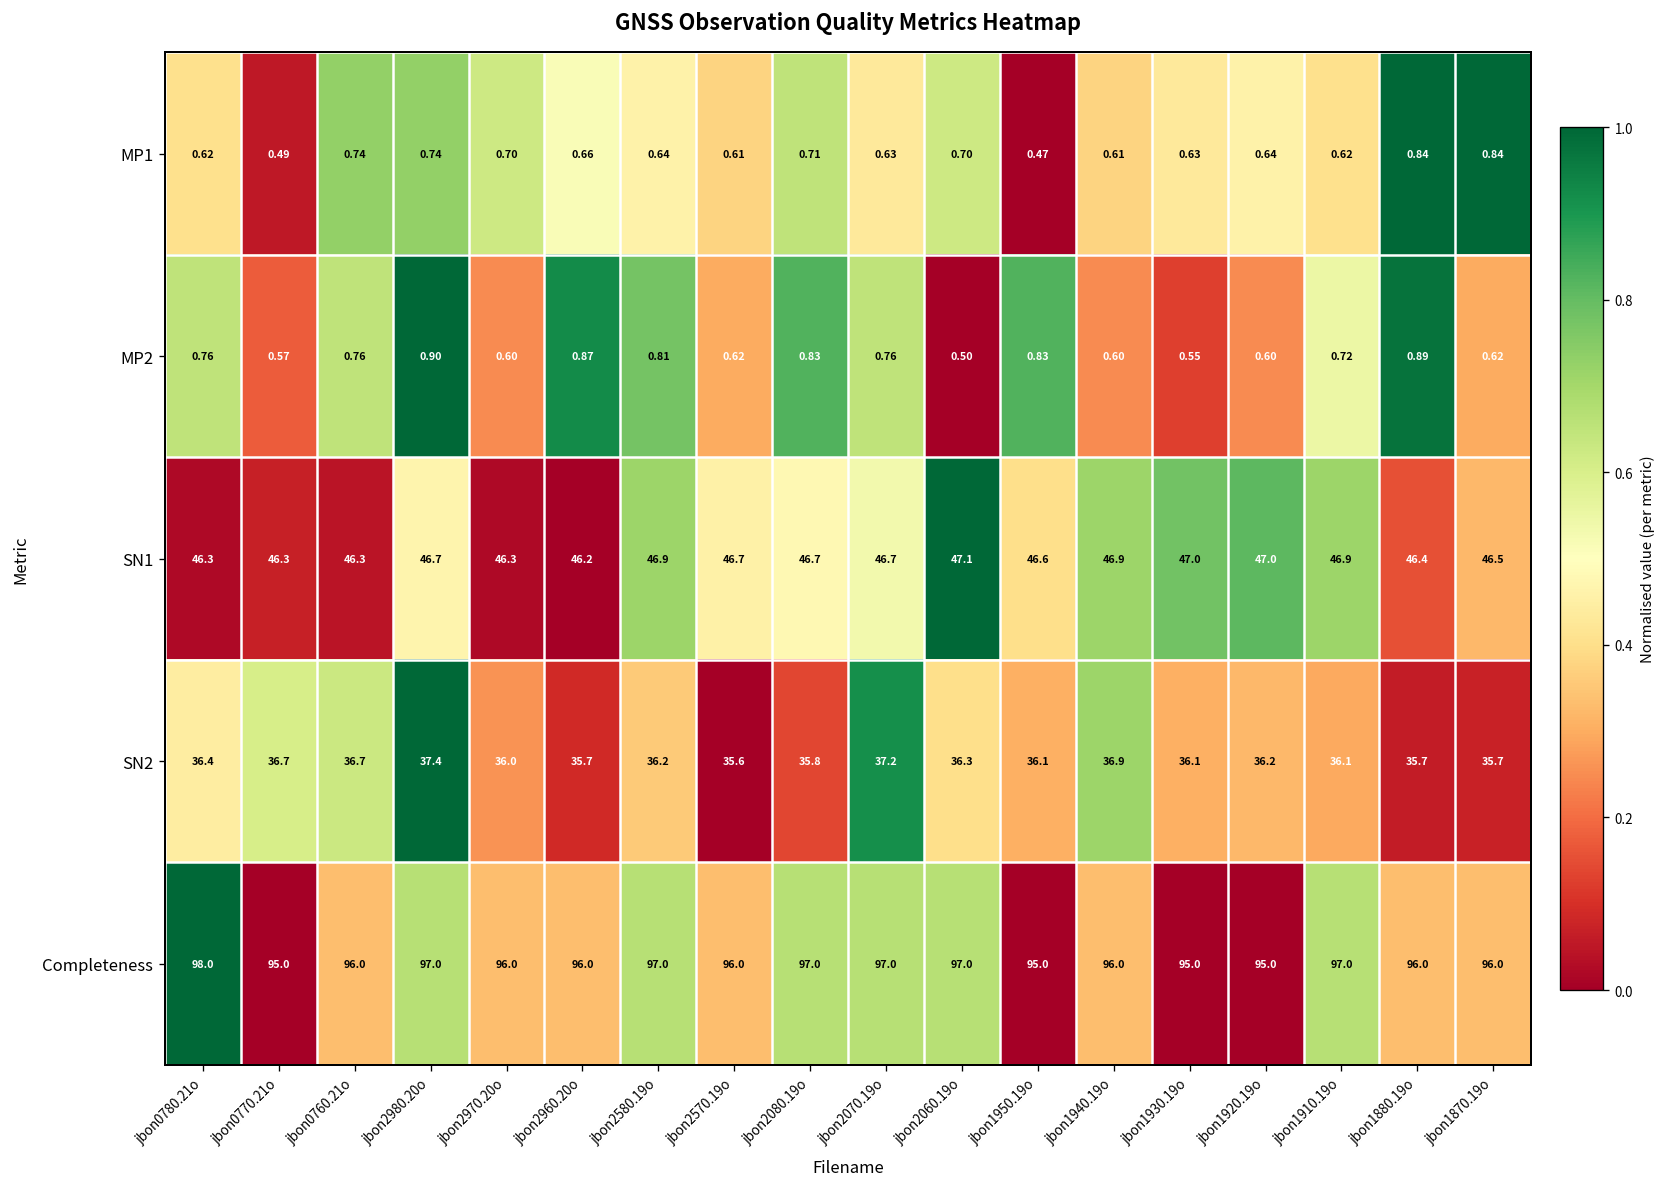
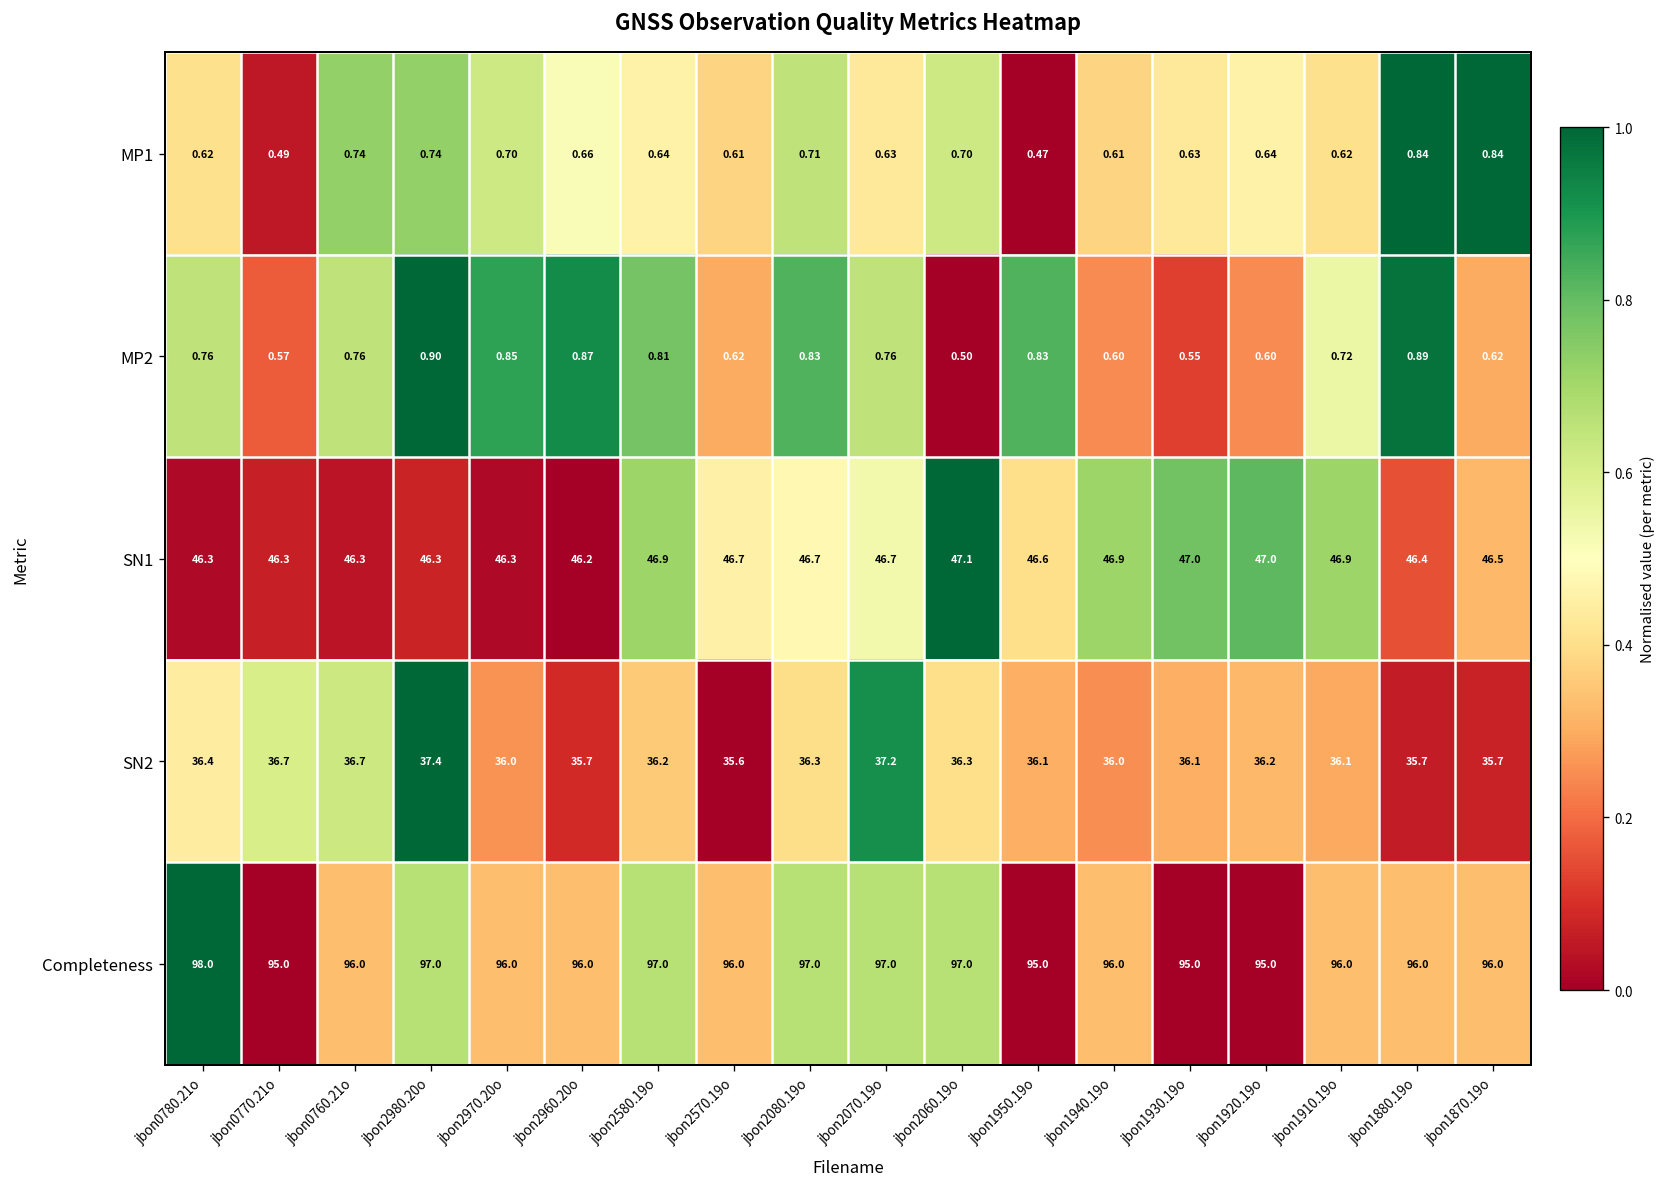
MP2, jbon2970.20o: 0.60 -> 0.85
SN1, jbon2980.20o: 46.7 -> 46.3
SN2, jbon2080.19o: 35.8 -> 36.3
SN2, jbon1940.19o: 36.9 -> 36.0
Completeness, jbon1910.19o: 97.0 -> 96.0
